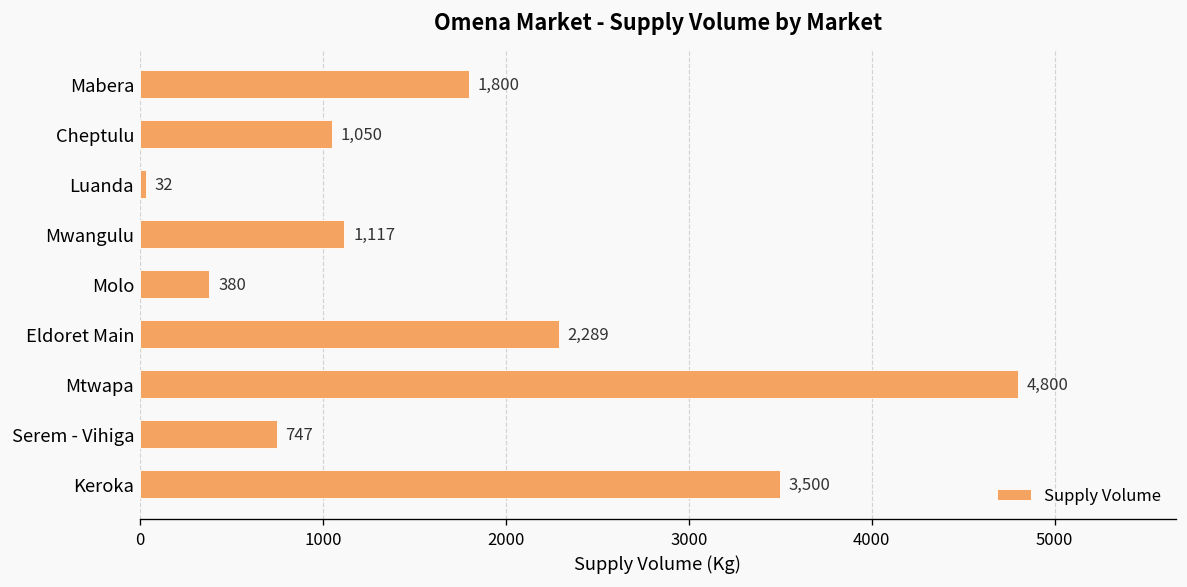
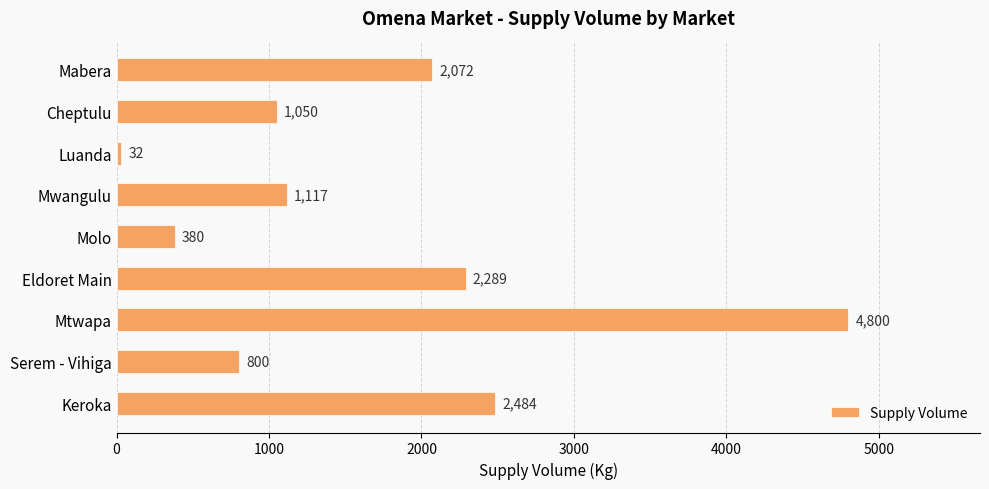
Mabera: 1,800 -> 2,072
Serem - Vihiga: 747 -> 800
Keroka: 3,500 -> 2,484
